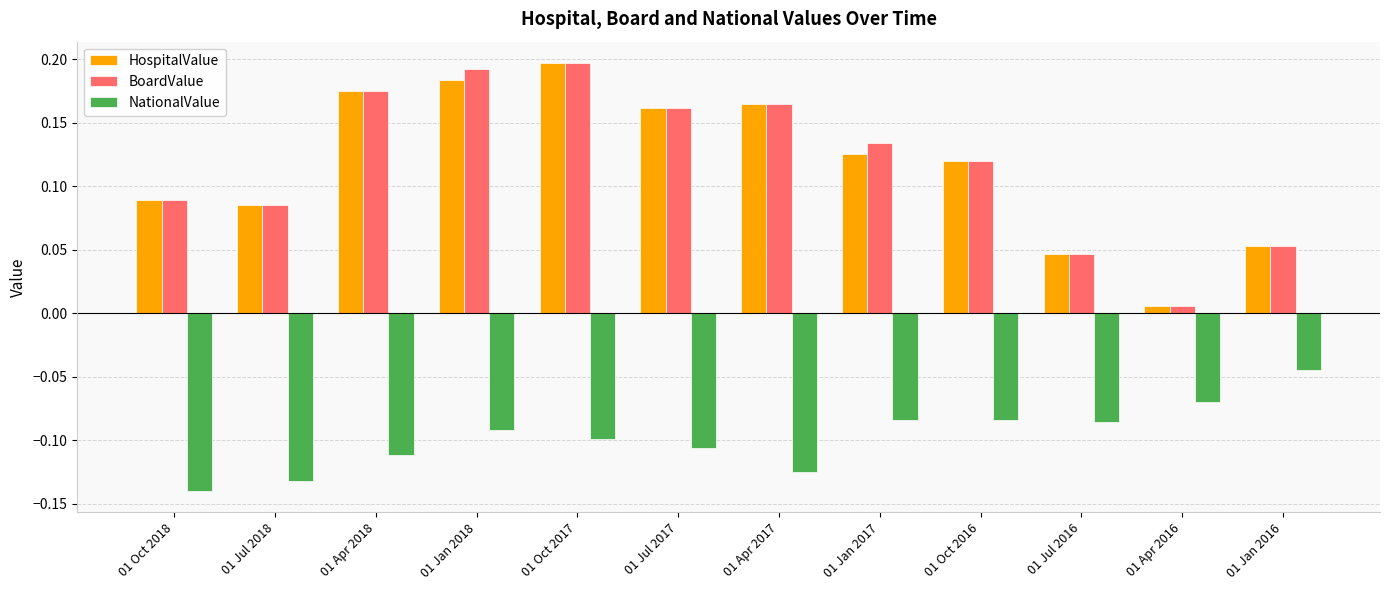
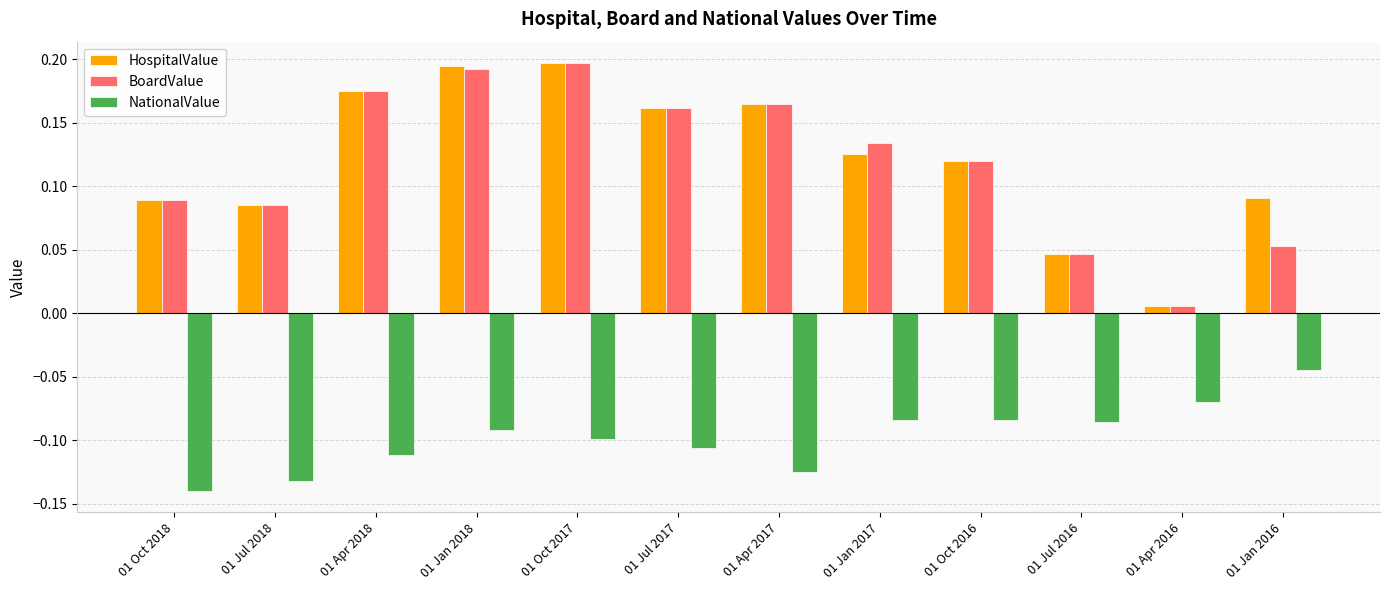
HospitalValue, 01 Jan 2018: 0.184 -> 0.195
HospitalValue, 01 Jan 2016: 0.053 -> 0.091
